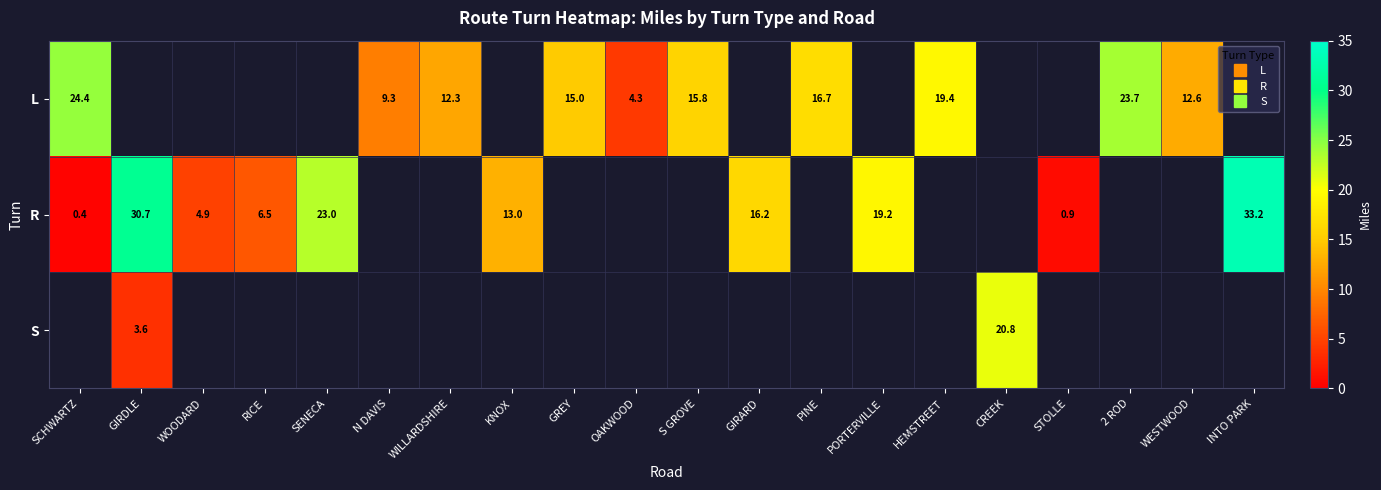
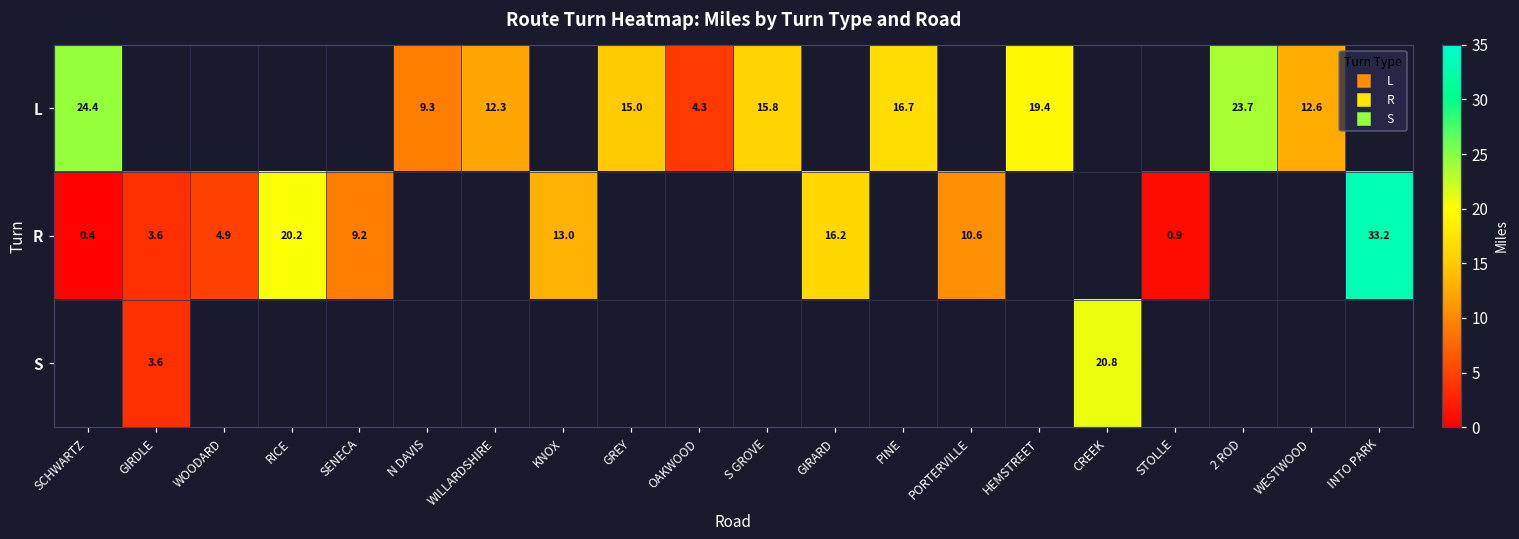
R, GIRDLE: 30.7 -> 3.6
R, RICE: 6.5 -> 20.2
R, SENECA: 23.0 -> 9.2
R, PORTERVILLE: 19.2 -> 10.6
